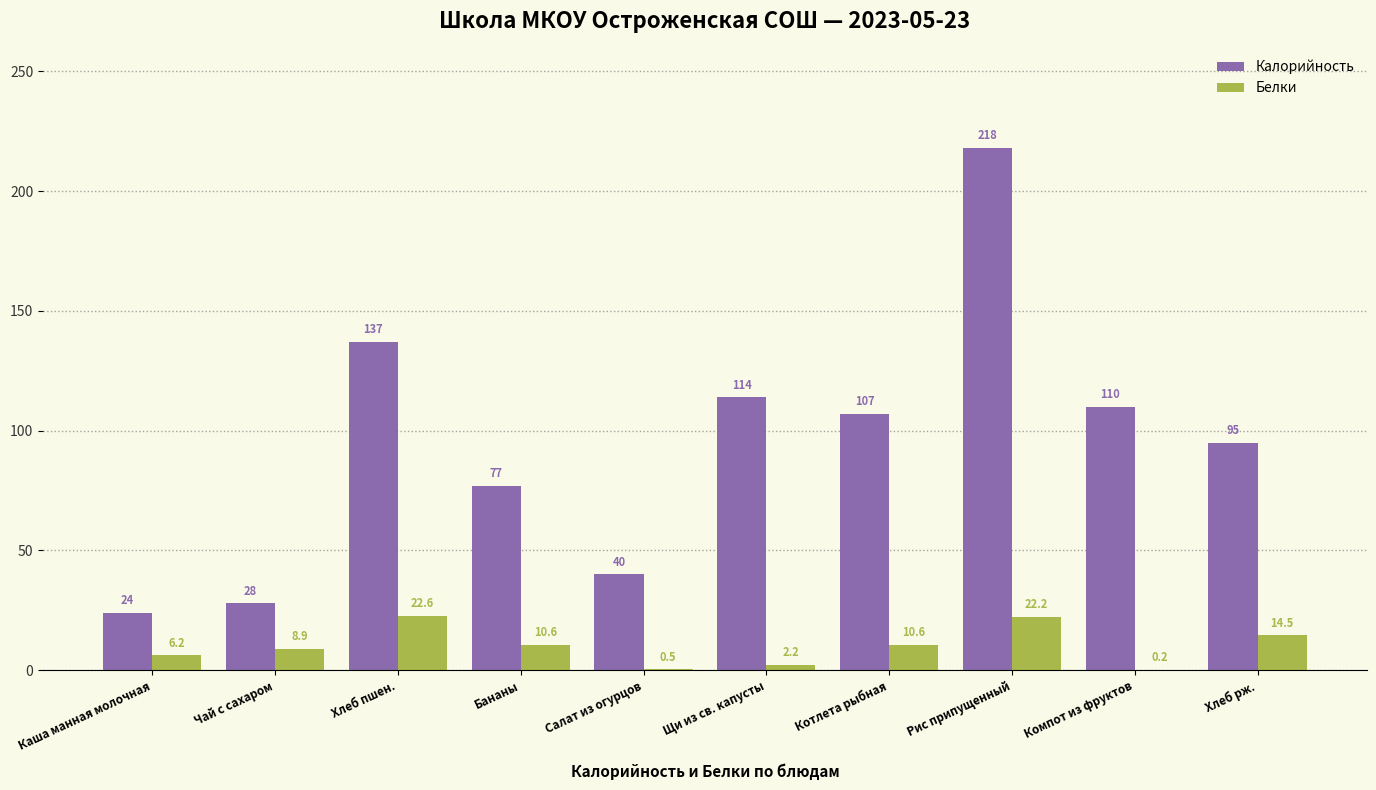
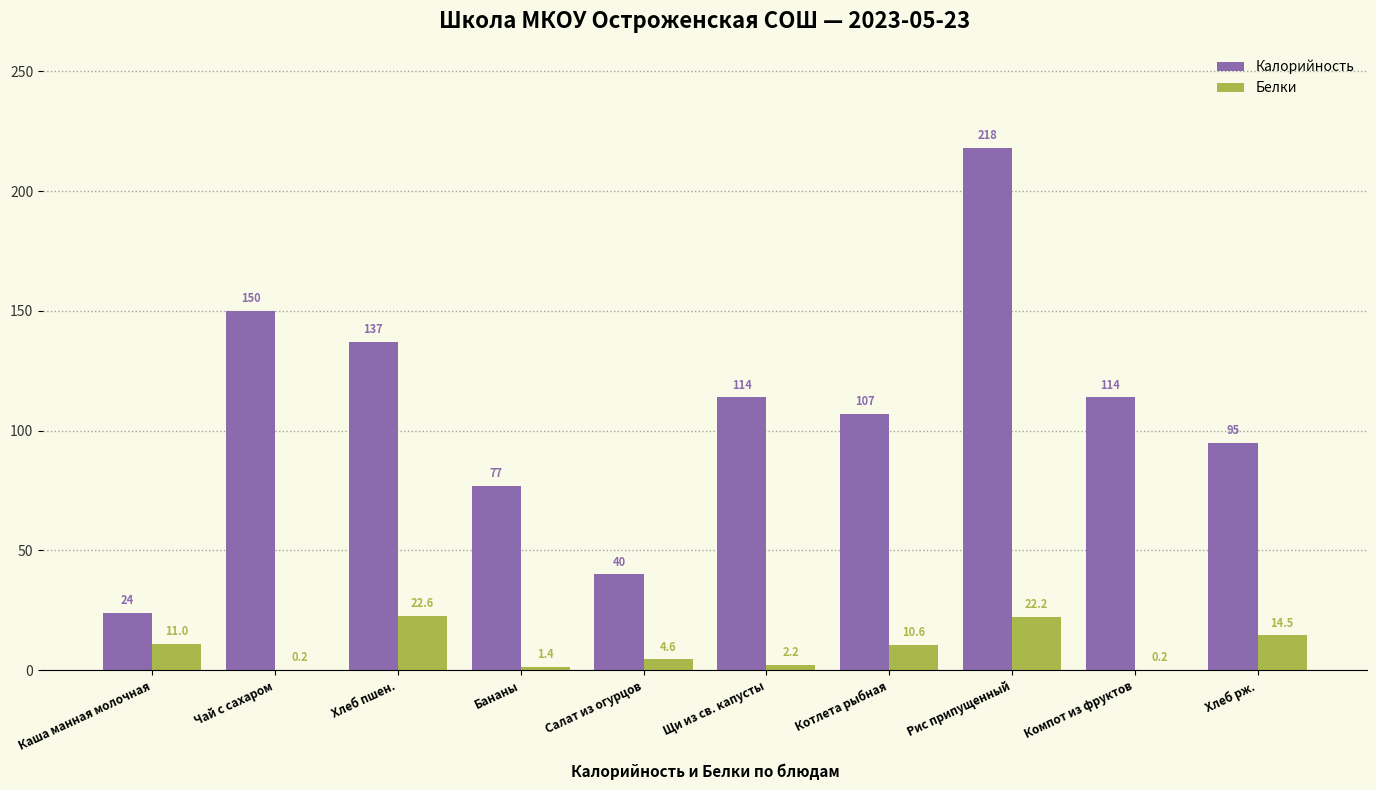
Белки, Каша манная молочная: 6.2 -> 11.0
Калорийность, Чай с сахаром: 28 -> 150
Белки, Чай с сахаром: 8.9 -> 0.2
Белки, Бананы: 10.6 -> 1.4
Белки, Салат из огурцов: 0.5 -> 4.6
Калорийность, Компот из фруктов: 110 -> 114
